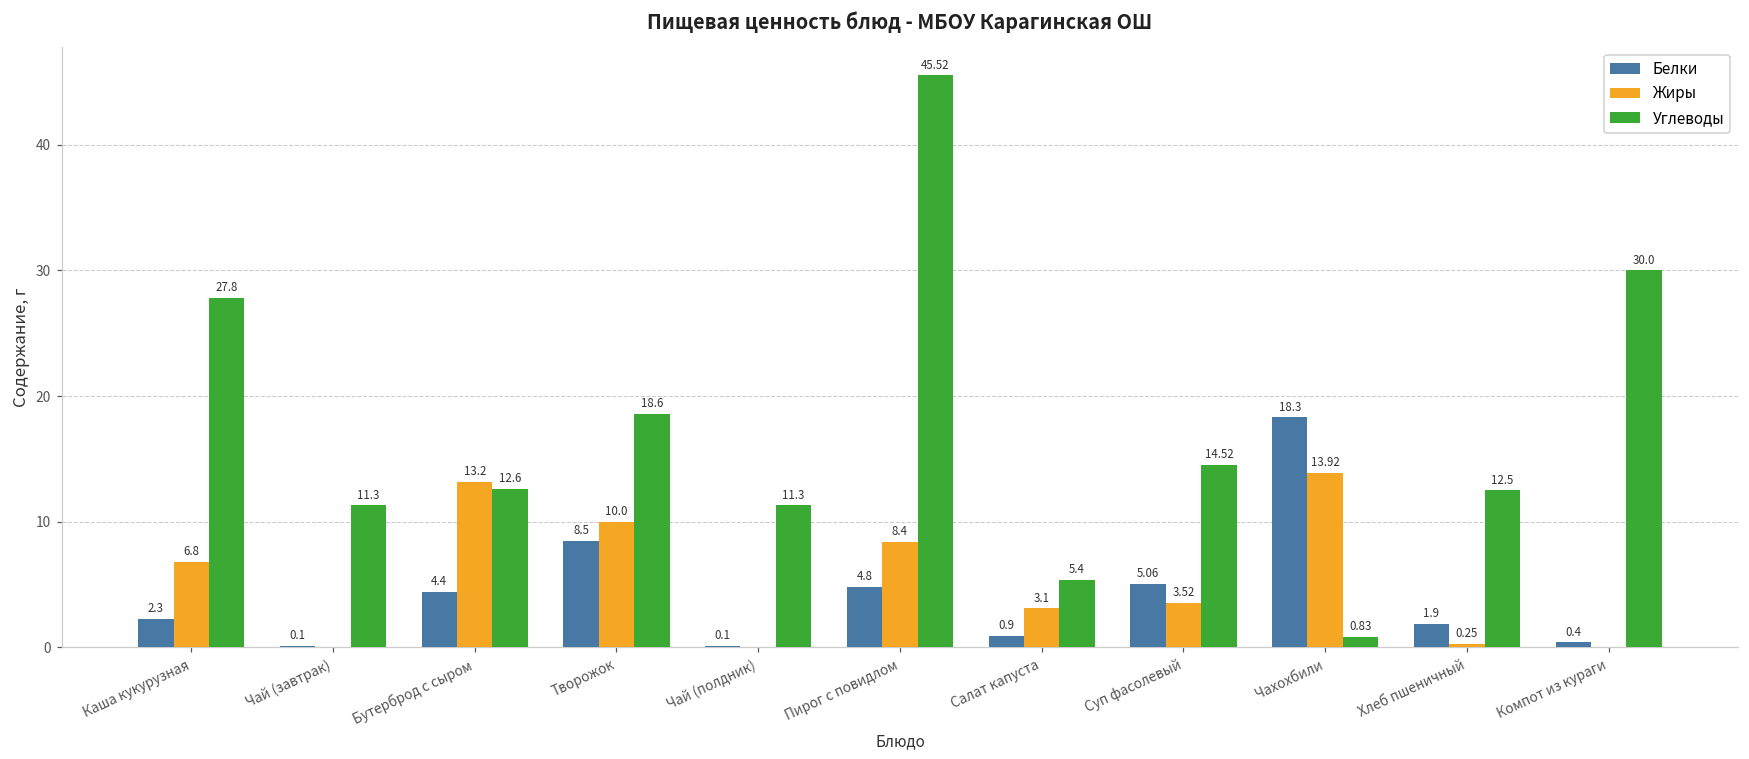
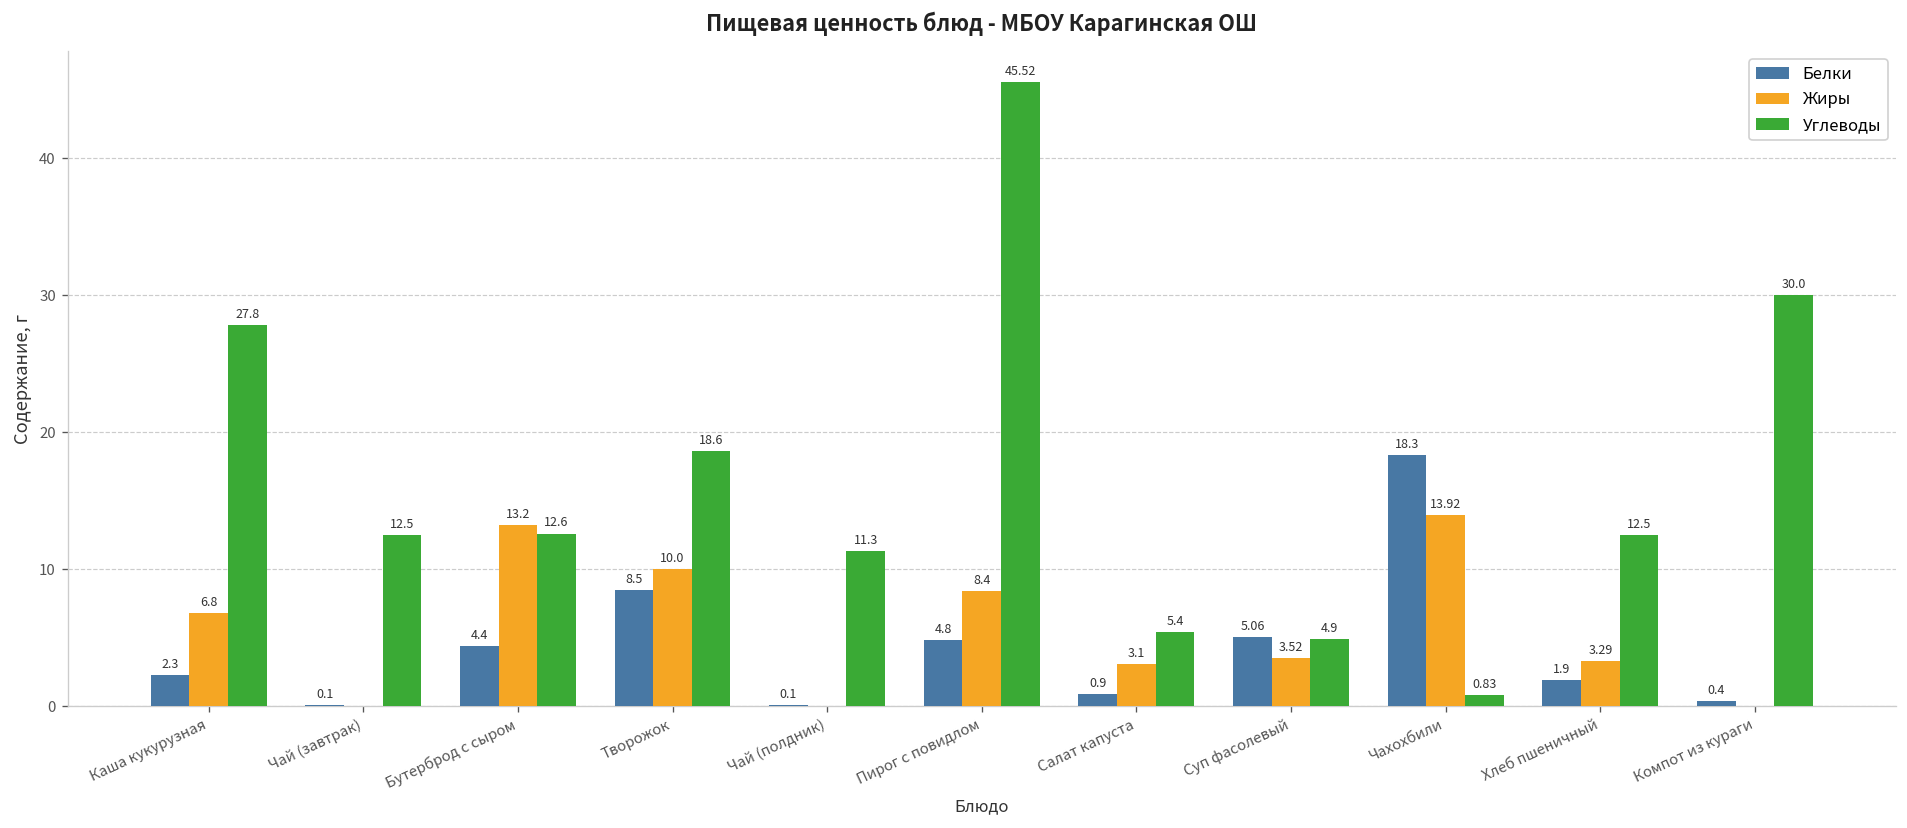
Углеводы, Чай (завтрак): 11.3 -> 12.5
Углеводы, Суп фасолевый: 14.52 -> 4.9
Жиры, Хлеб пшеничный: 0.25 -> 3.29
